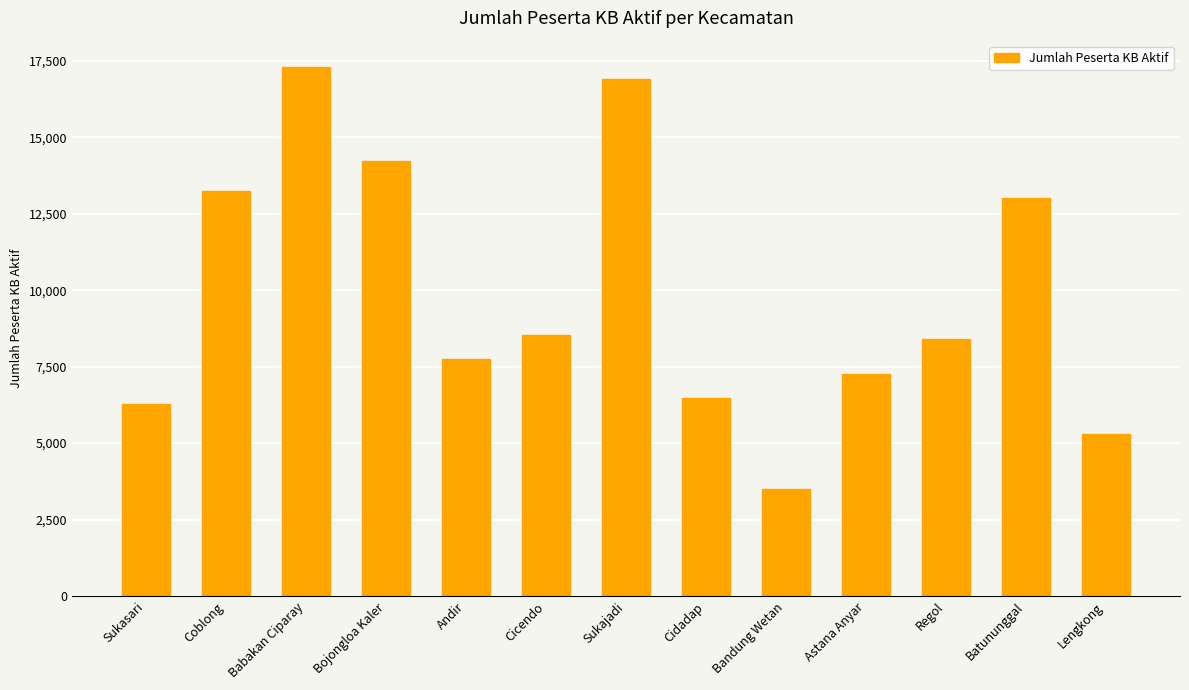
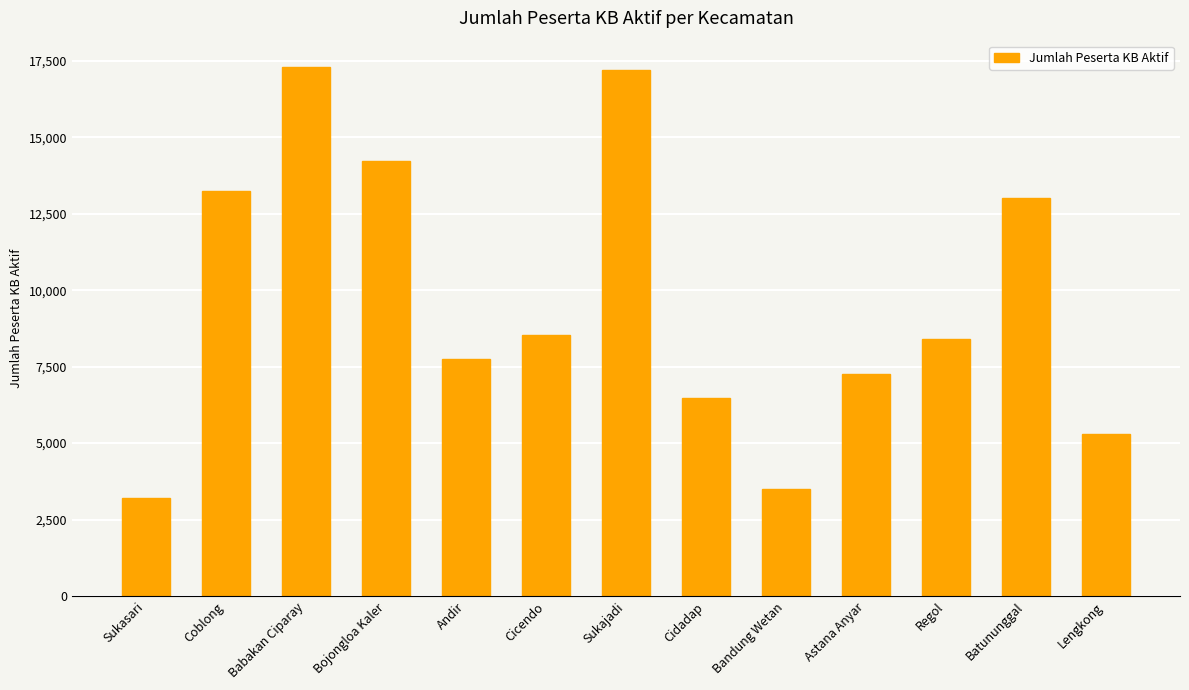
Sukasari: 6,300 -> 3,200
Sukajadi: 16,900 -> 17,200
